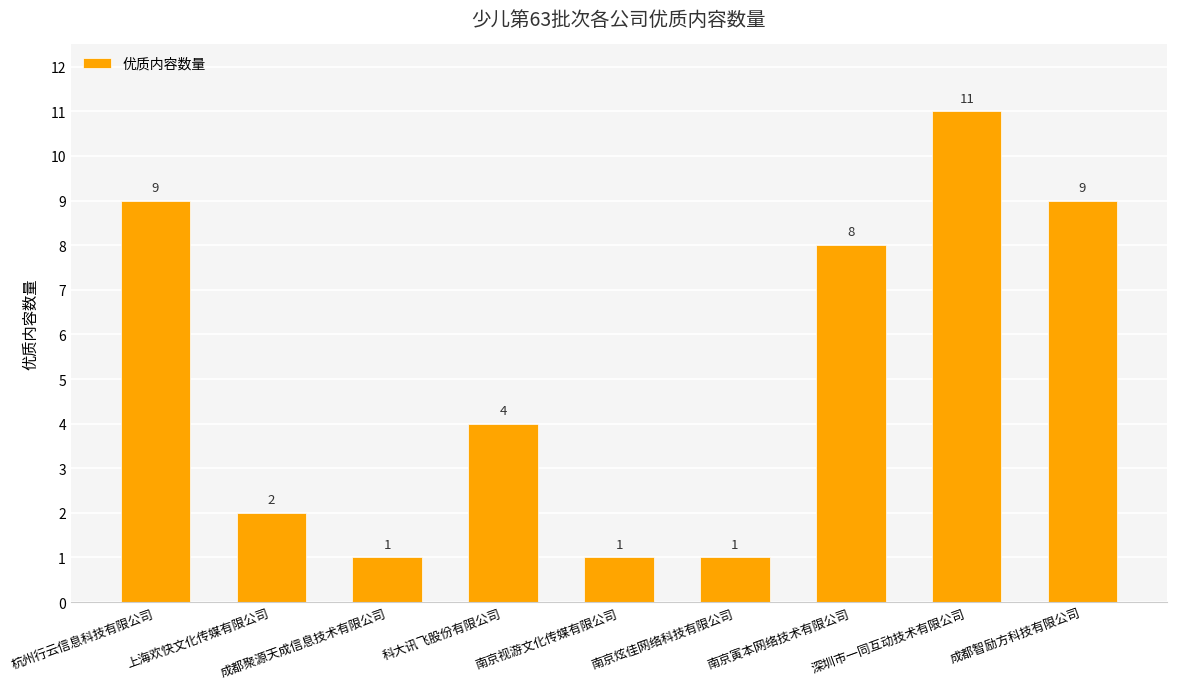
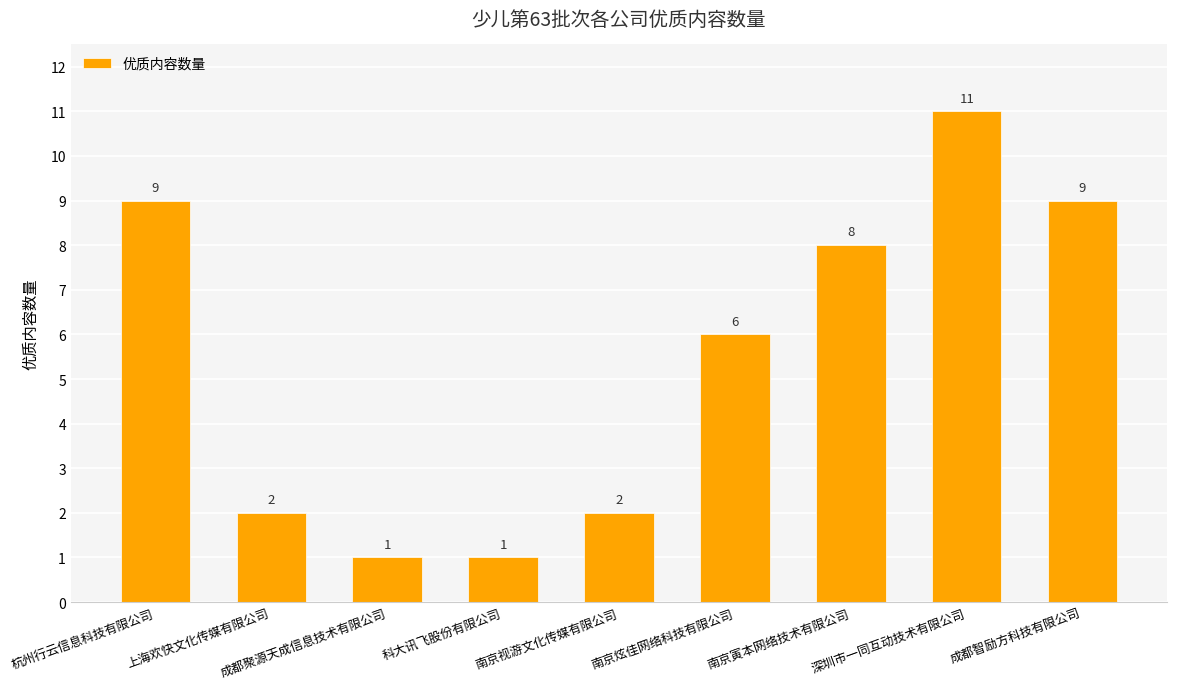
科大讯飞股份有限公司: 4 -> 1
南京视游文化传媒有限公司: 1 -> 2
南京炫佳网络科技有限公司: 1 -> 6
